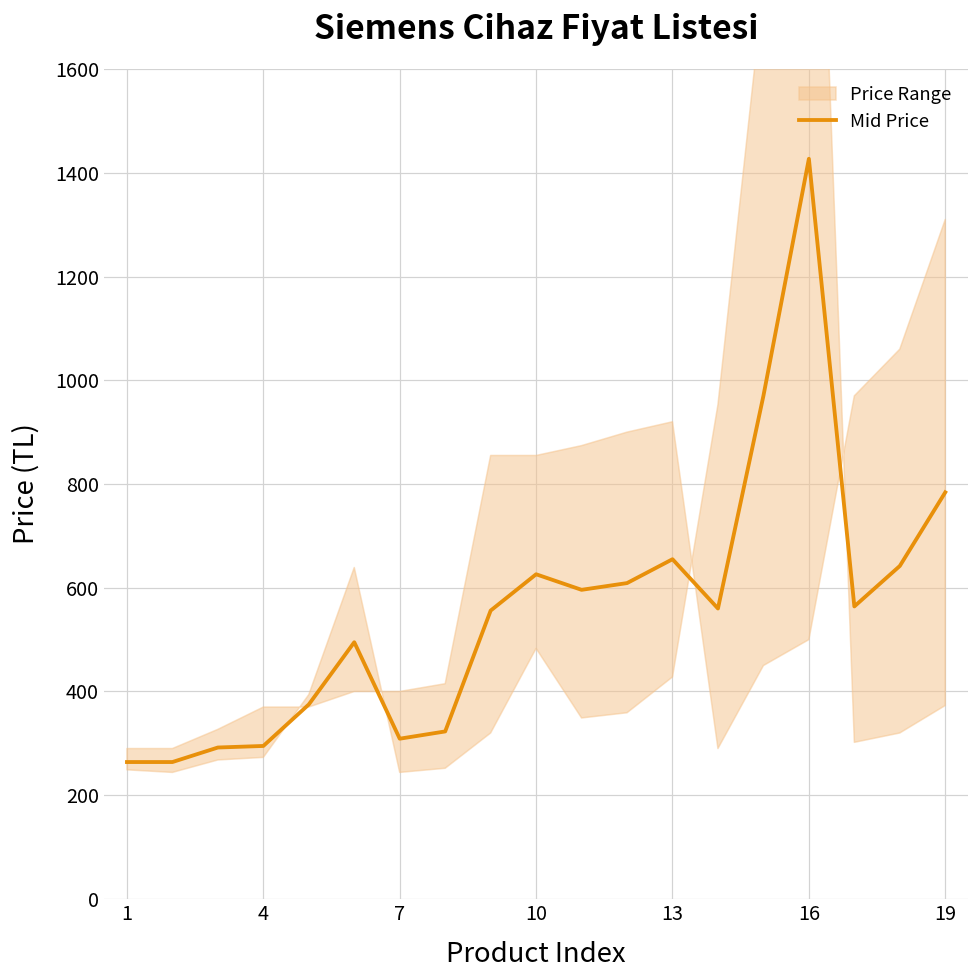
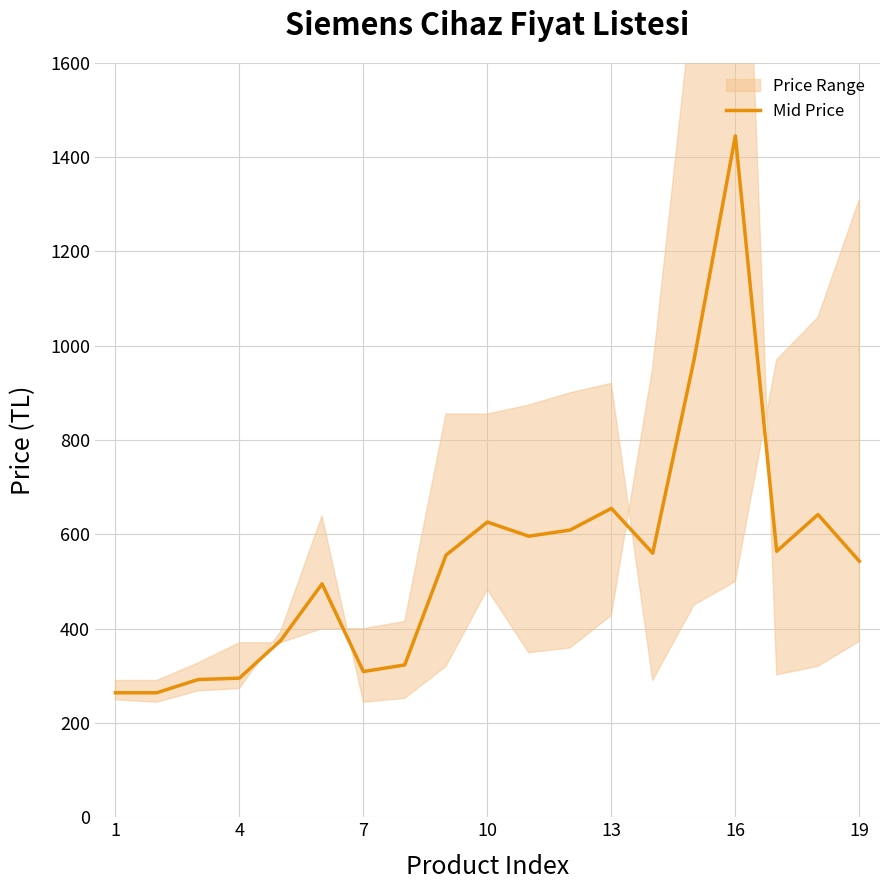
Mid Price, 16: 1430 -> 1450
Mid Price, 19: 780 -> 540
